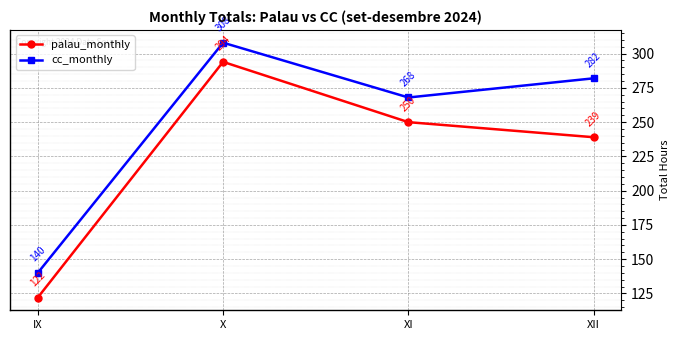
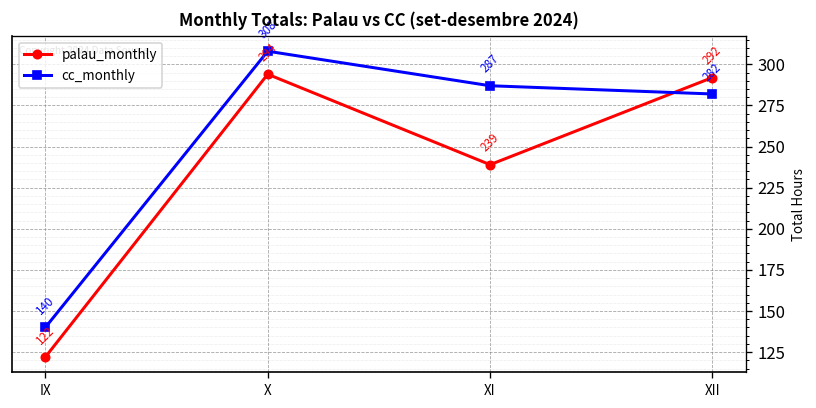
palau_monthly, XI: 250 -> 239
cc_monthly, XI: 268 -> 287
palau_monthly, XII: 239 -> 292
